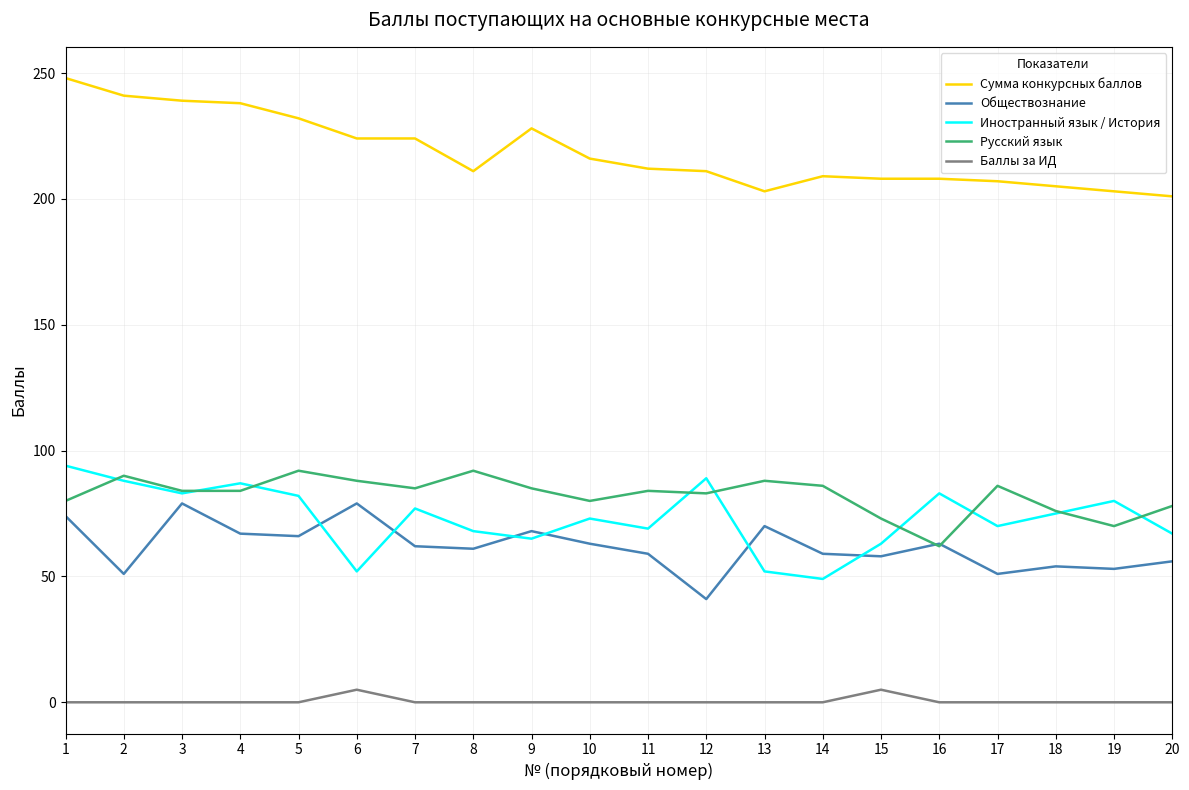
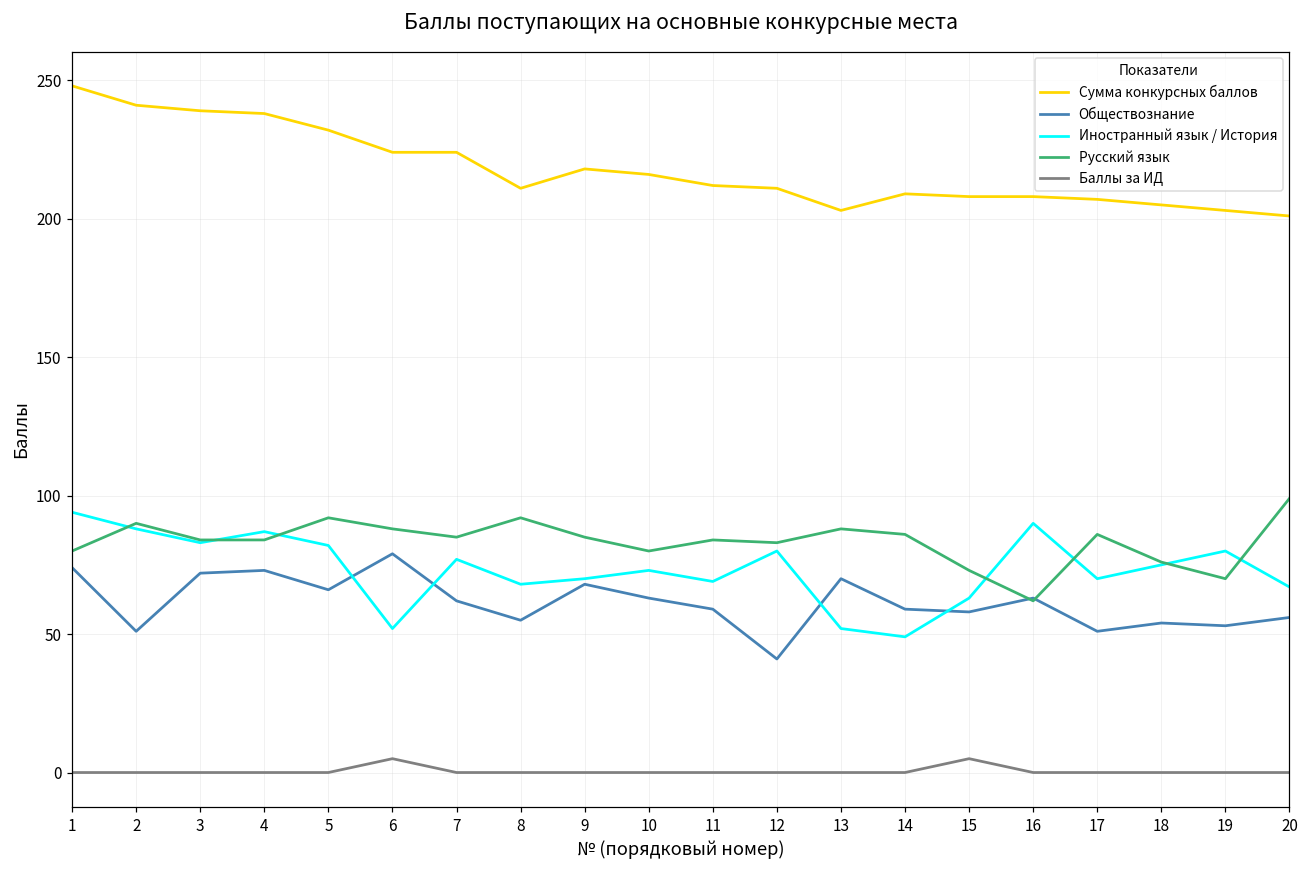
Обществознание, 3: 79 -> 72
Обществознание, 4: 67 -> 73
Обществознание, 8: 61 -> 55
Сумма конкурсных баллов, 9: 228 -> 218
Иностранный язык / История, 9: 65 -> 70
Иностранный язык / История, 12: 89 -> 80
Иностранный язык / История, 16: 83 -> 90
Русский язык, 20: 78 -> 99
